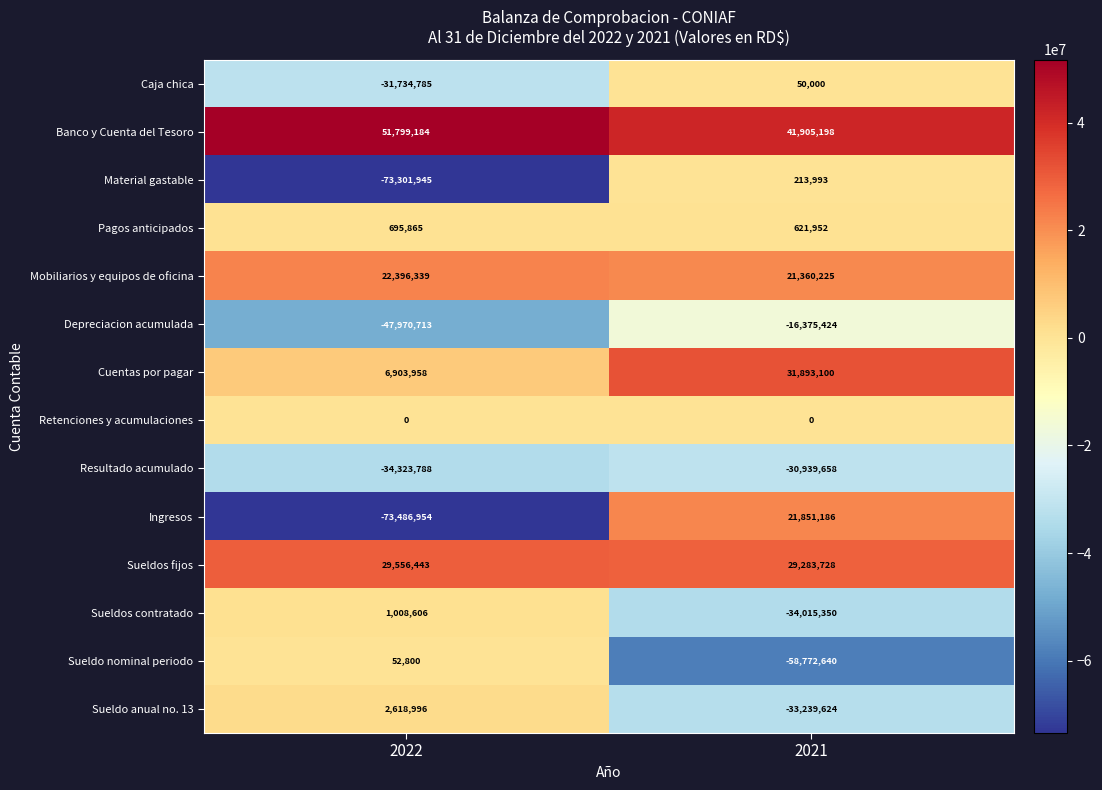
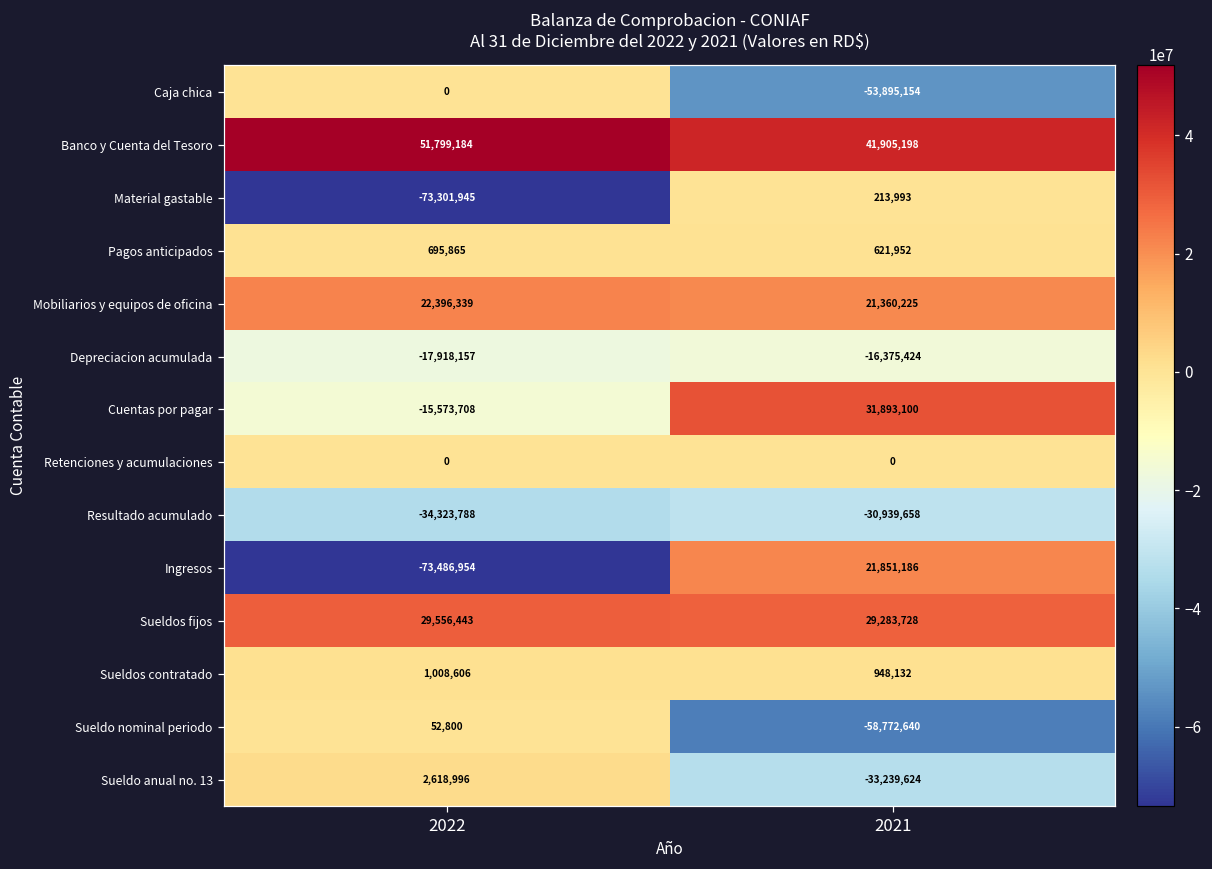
Caja chica, 2022: -31,734,785 -> 0
Caja chica, 2021: 50,000 -> -53,895,154
Depreciacion acumulada, 2022: -47,970,713 -> -17,918,157
Cuentas por pagar, 2022: 6,903,958 -> -15,573,708
Sueldos contratado, 2021: -34,015,350 -> 948,132
